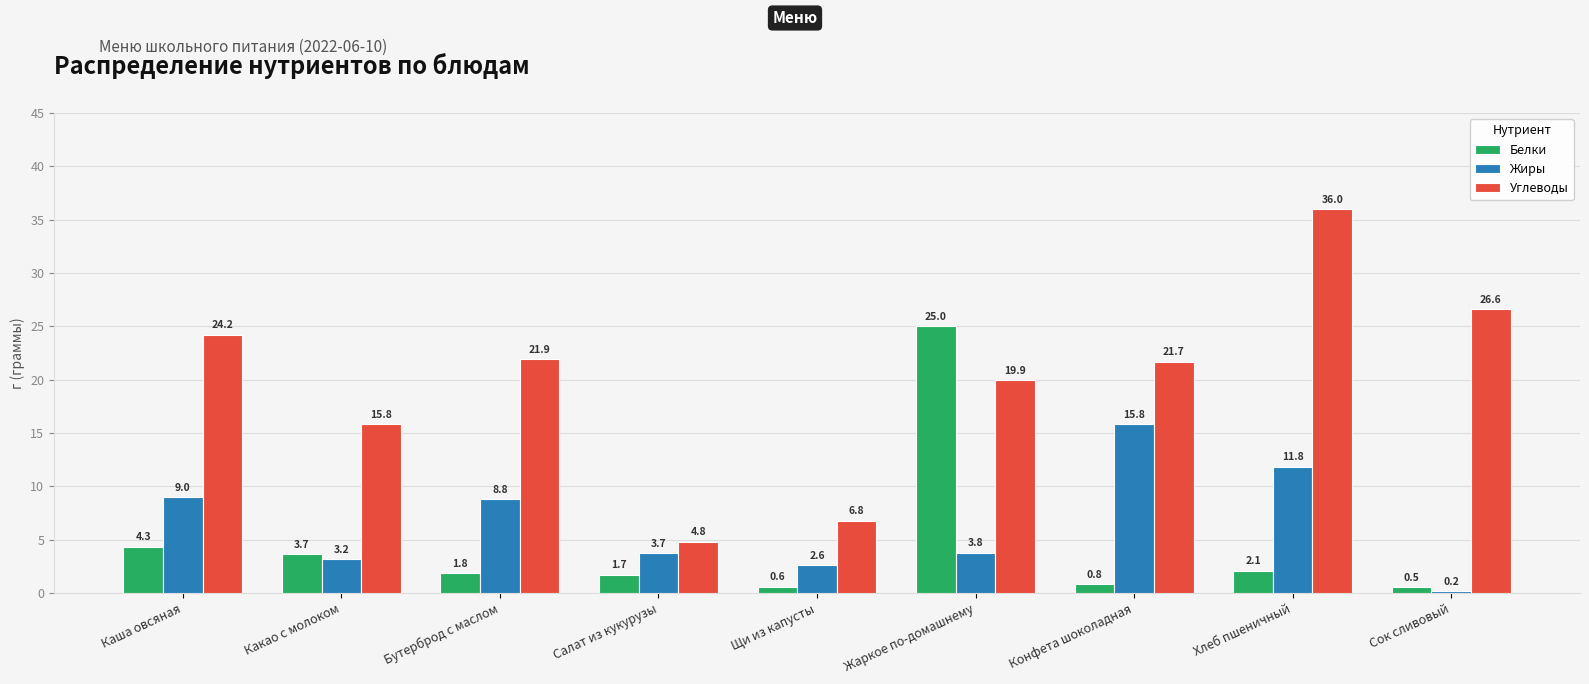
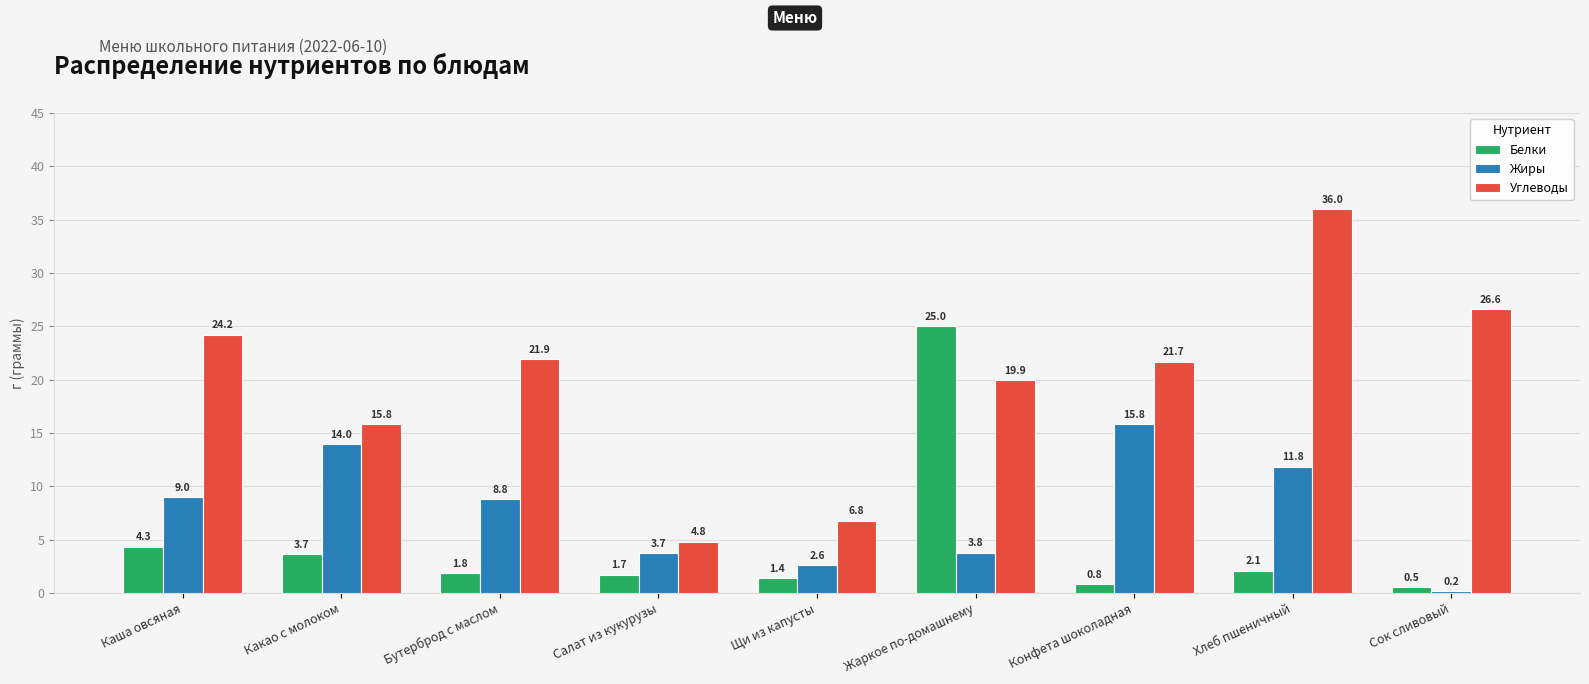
Жиры, Какао с молоком: 3.2 -> 14.0
Белки, Щи из капусты: 0.6 -> 1.4
